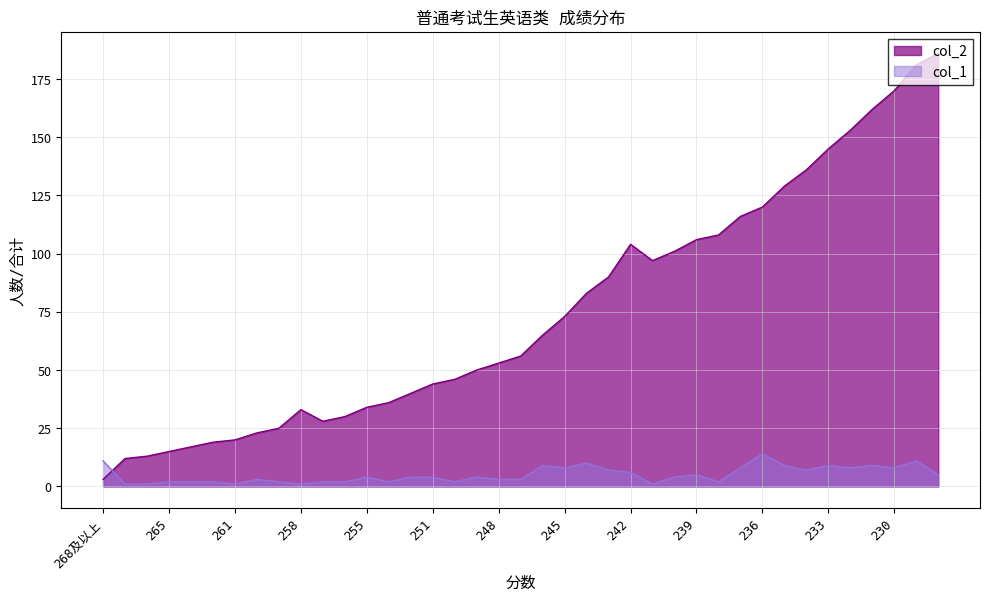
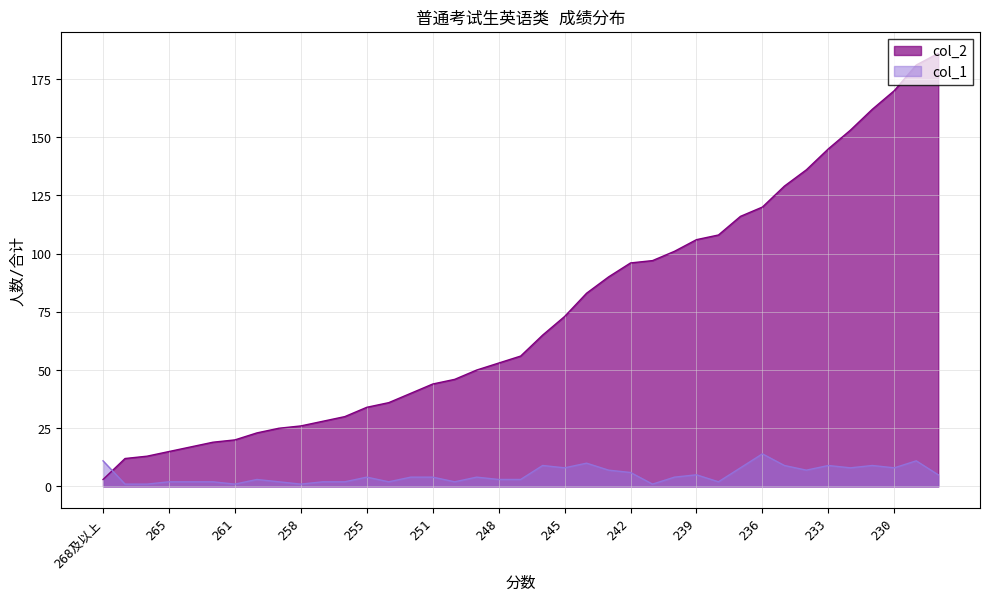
col_2, 258: 33 -> 26
col_2, 242: 104 -> 96
